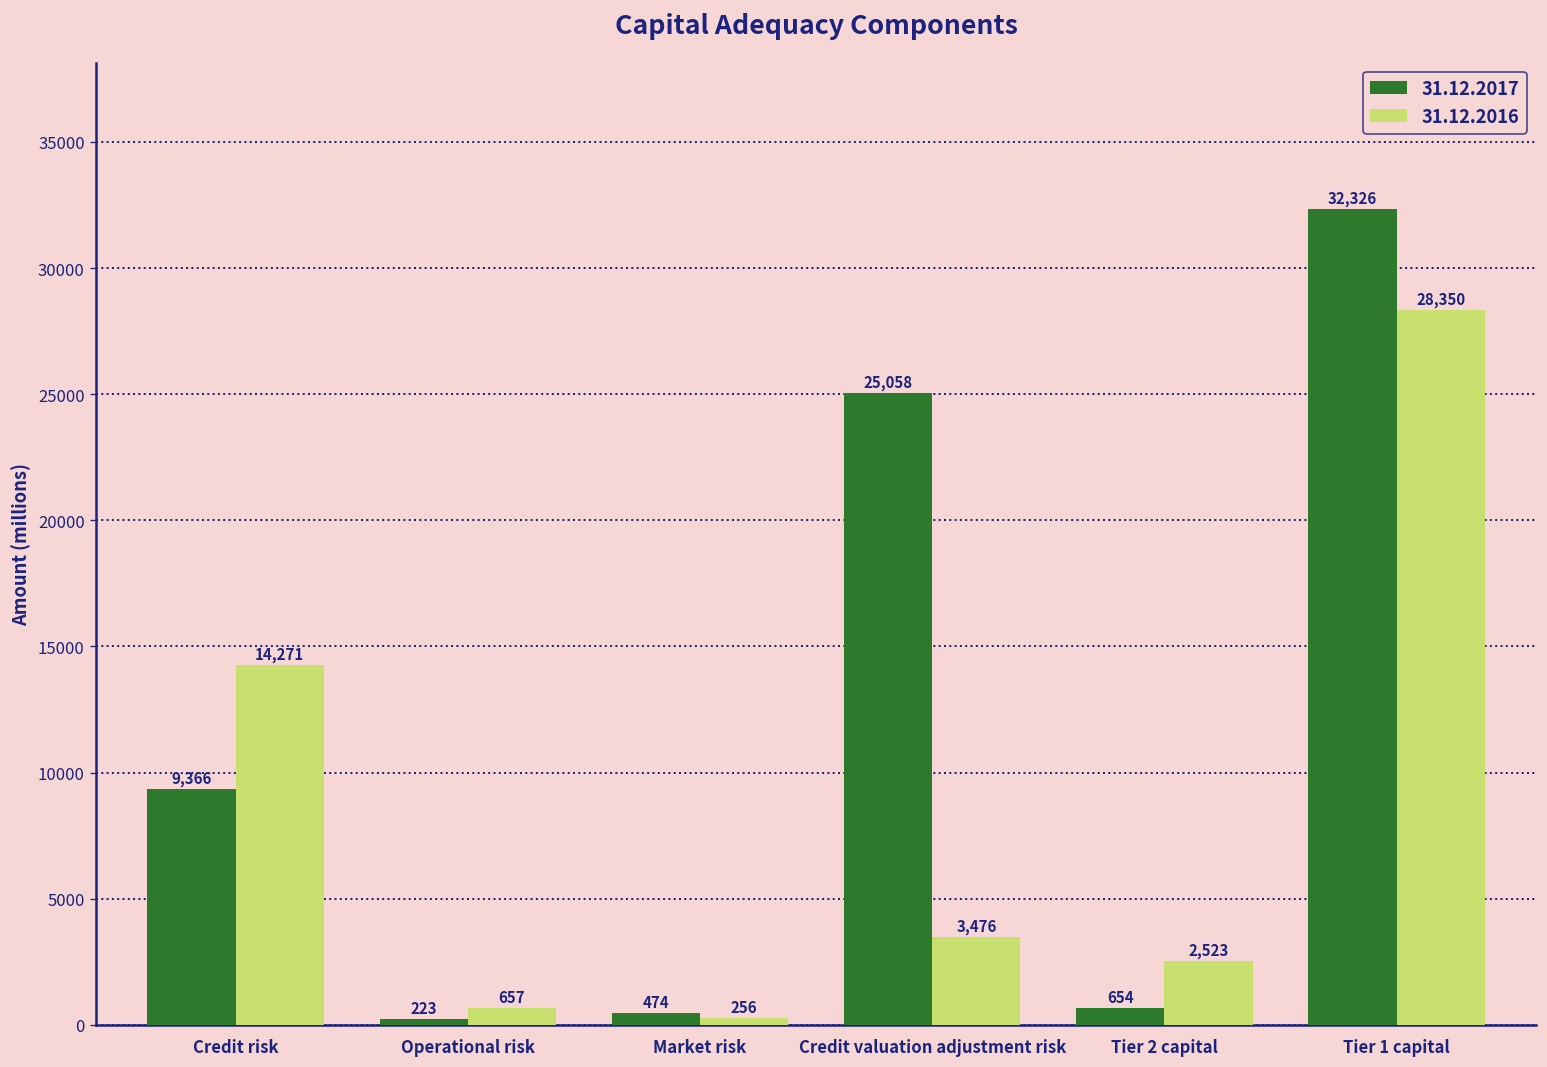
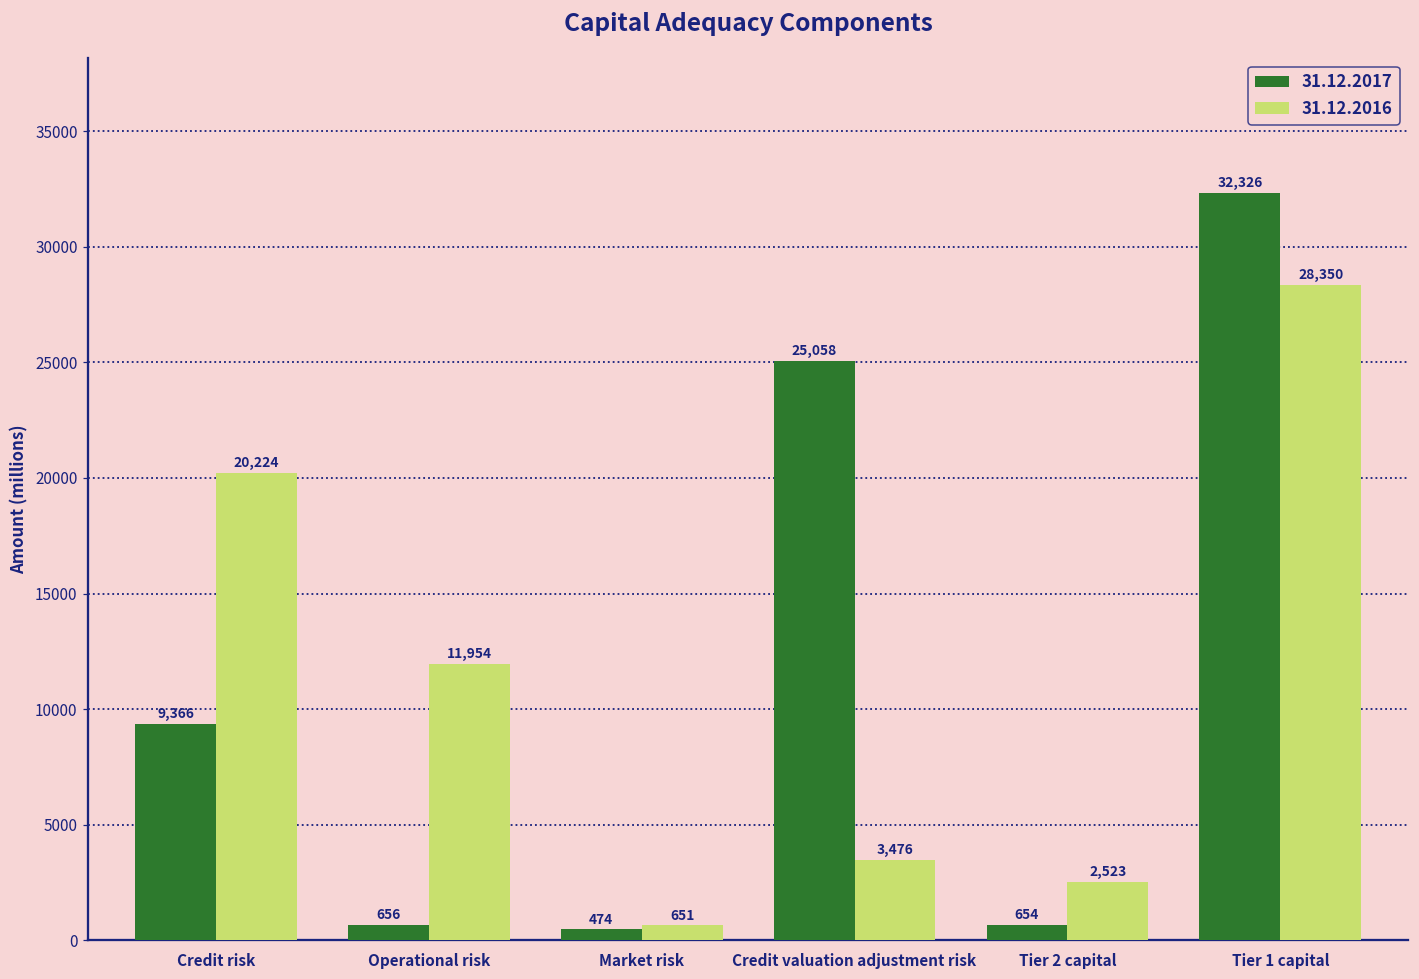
31.12.2016, Credit risk: 14,271 -> 20,224
31.12.2017, Operational risk: 223 -> 656
31.12.2016, Operational risk: 657 -> 11,954
31.12.2016, Market risk: 256 -> 651
